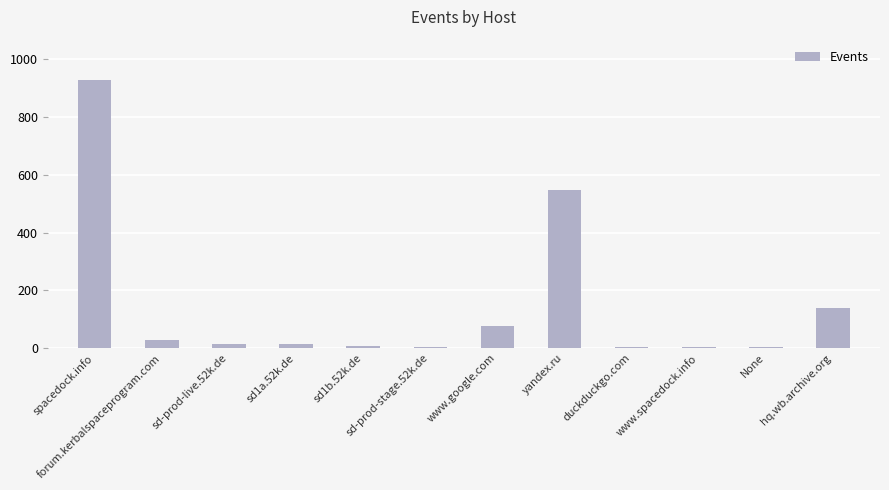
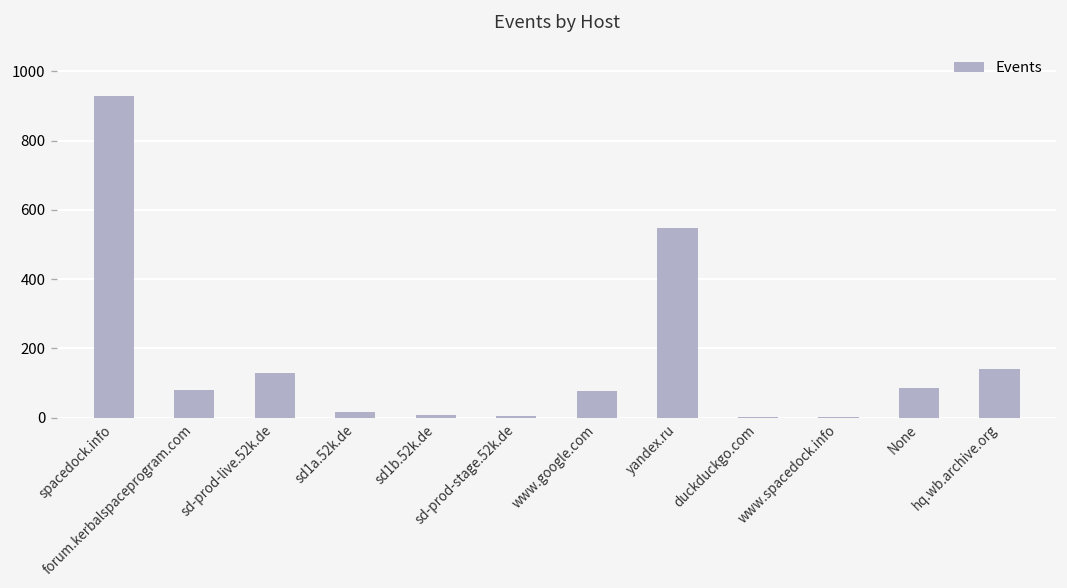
forum.kerbalspaceprogram.com: 30 -> 80
sd-prod-live.52k.de: 20 -> 130
None: 0 -> 90
